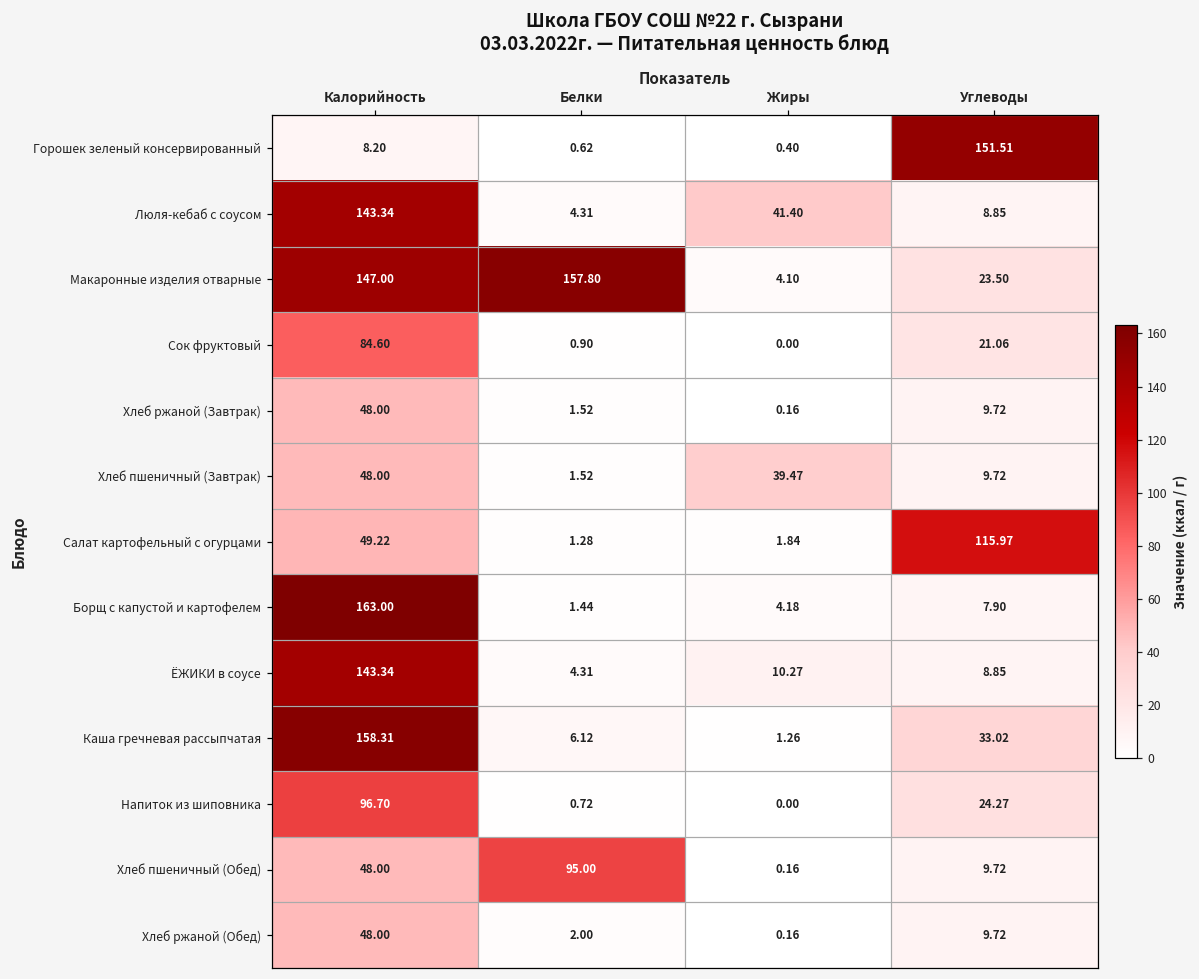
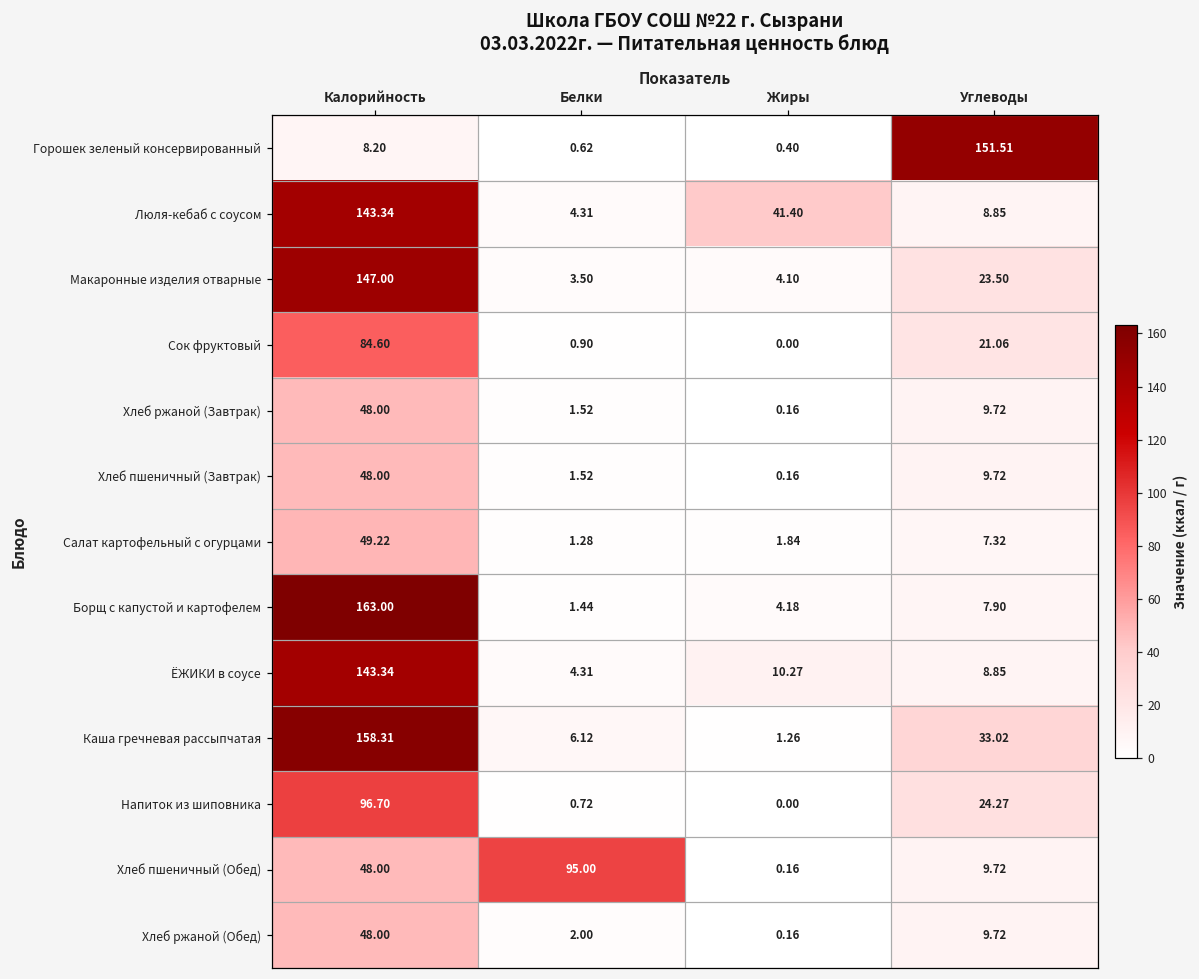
Макаронные изделия отварные, Белки: 157.80 -> 3.50
Хлеб пшеничный (Завтрак), Жиры: 39.47 -> 0.16
Салат картофельный с огурцами, Углеводы: 115.97 -> 7.32
